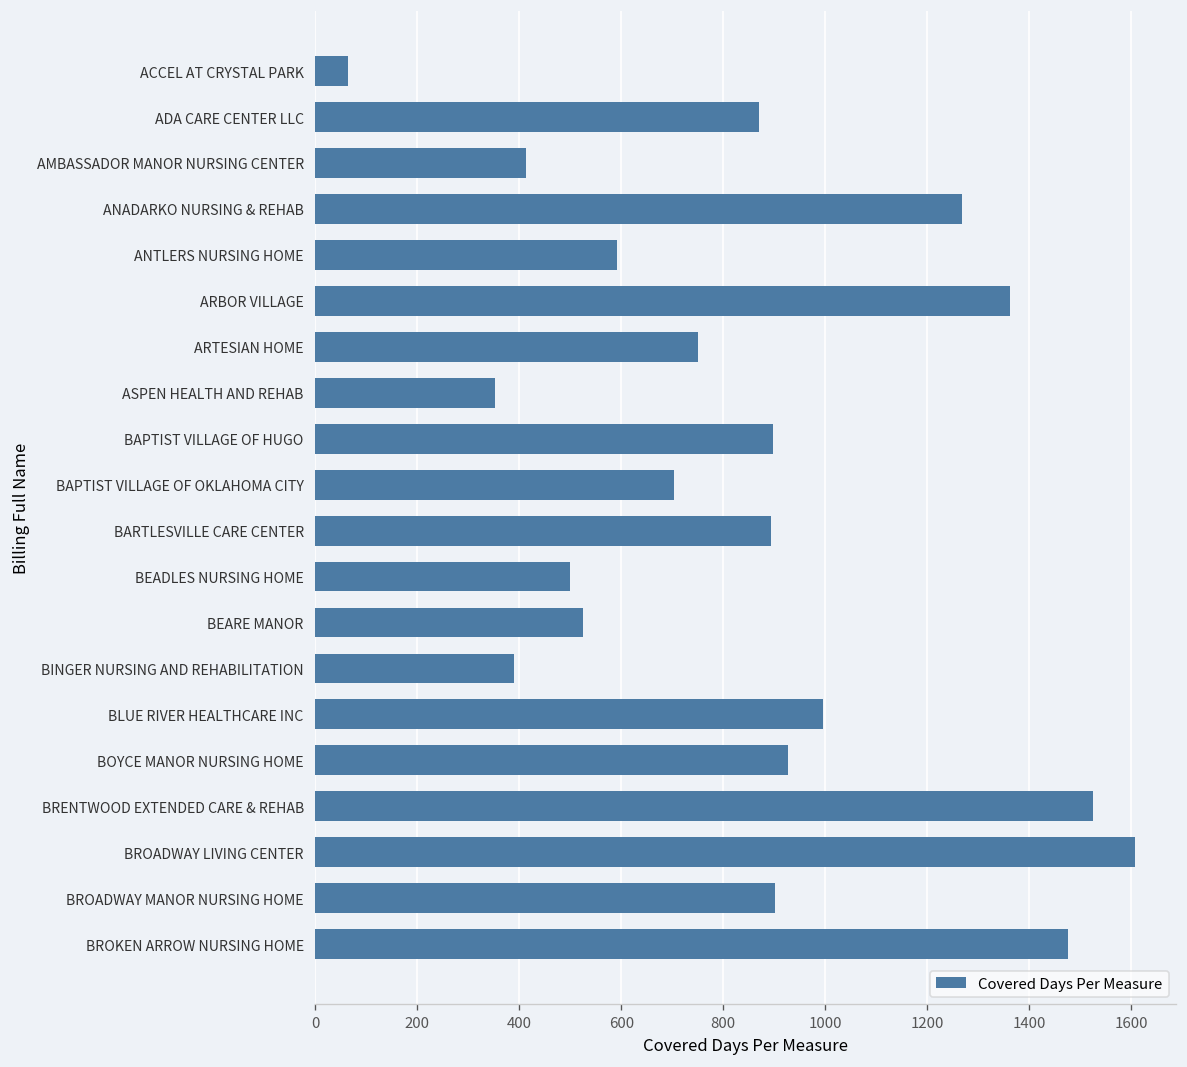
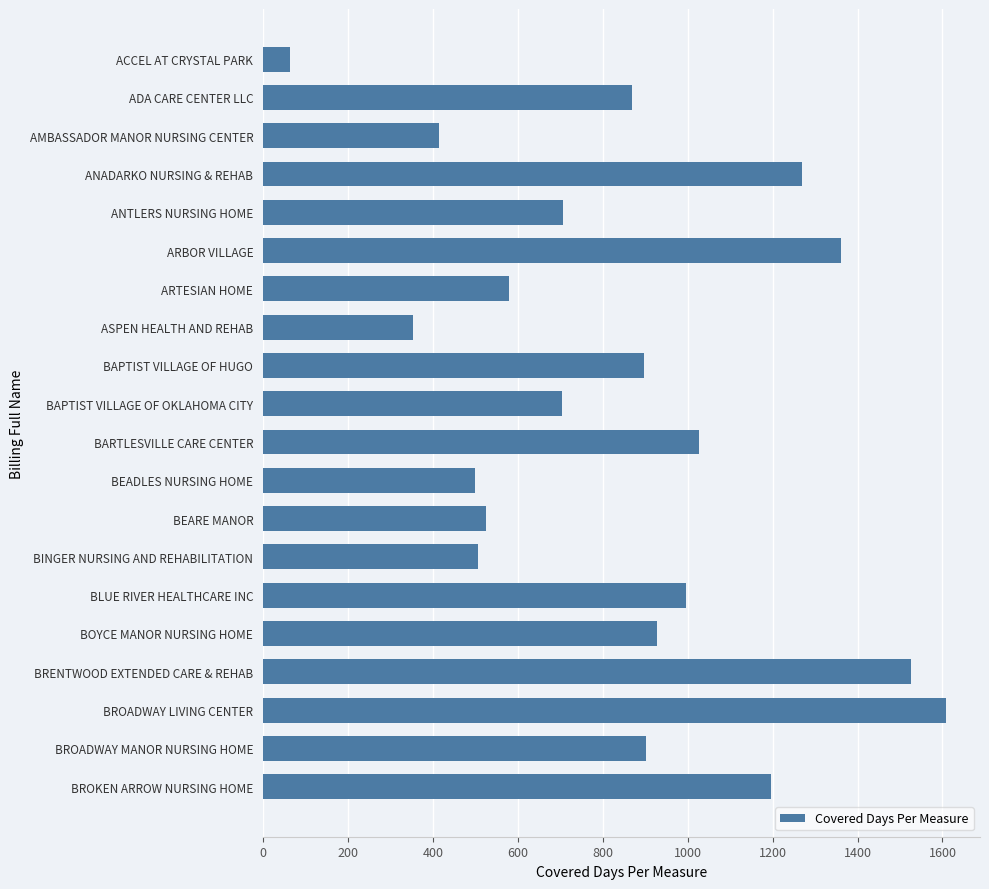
ANTLERS NURSING HOME: 590 -> 710
ARTESIAN HOME: 750 -> 580
BARTLESVILLE CARE CENTER: 890 -> 1030
BINGER NURSING AND REHABILITATION: 390 -> 510
BROKEN ARROW NURSING HOME: 1480 -> 1200
